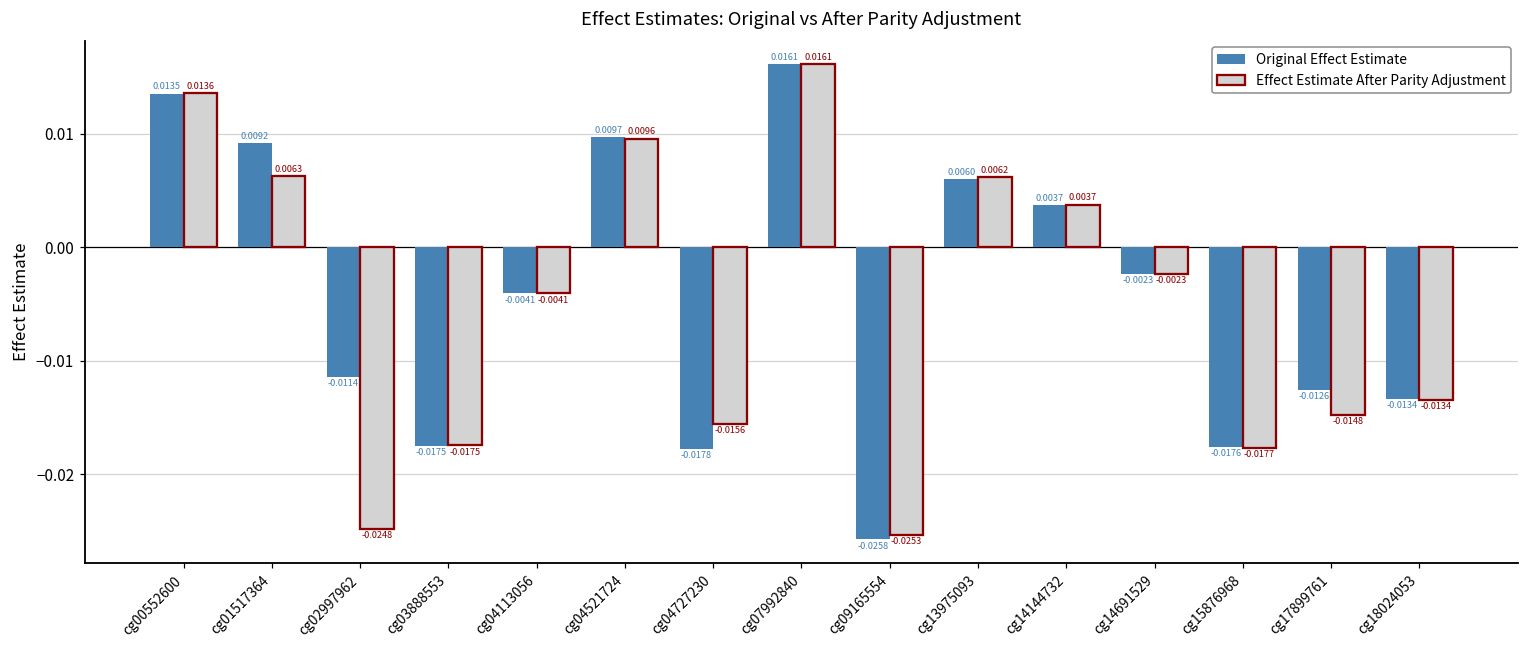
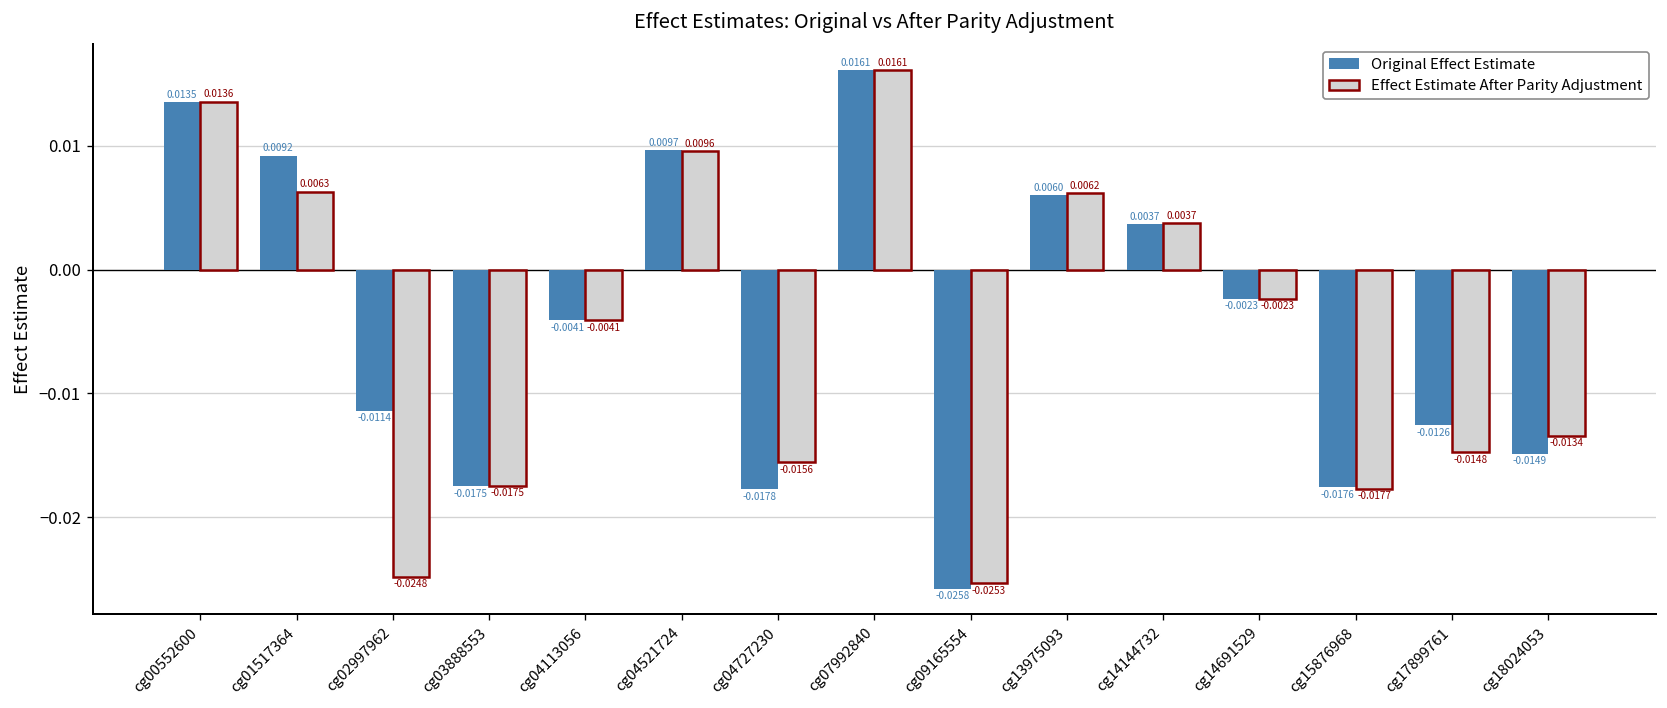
Original Effect Estimate, cg18024053: -0.0134 -> -0.0149
